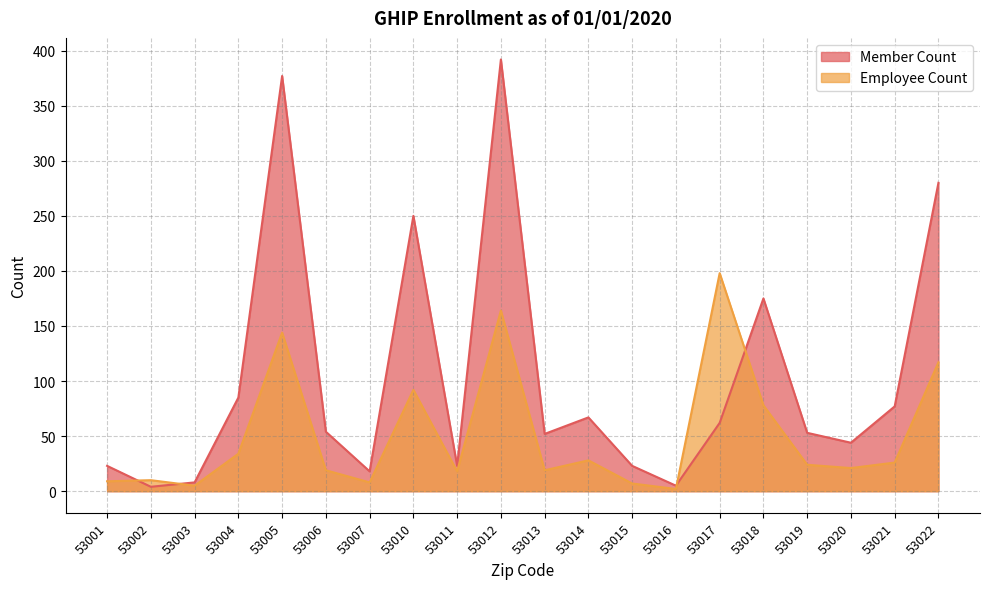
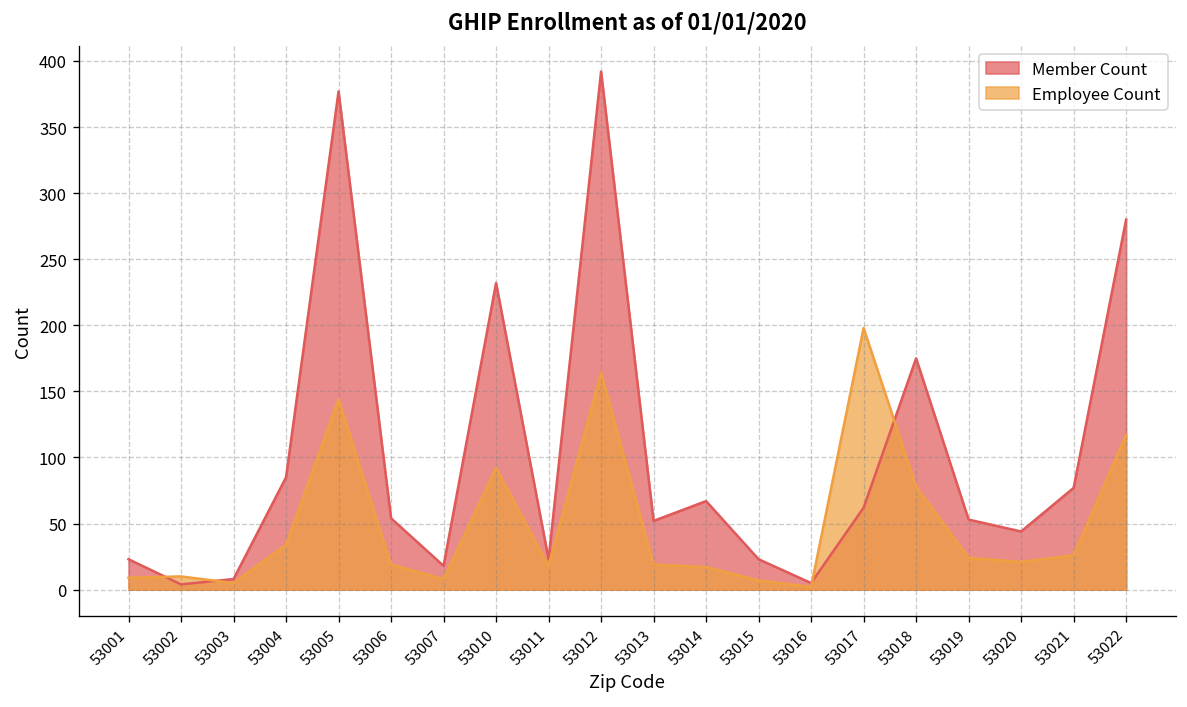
Member Count, 53010: 250 -> 232
Employee Count, 53014: 28 -> 17
